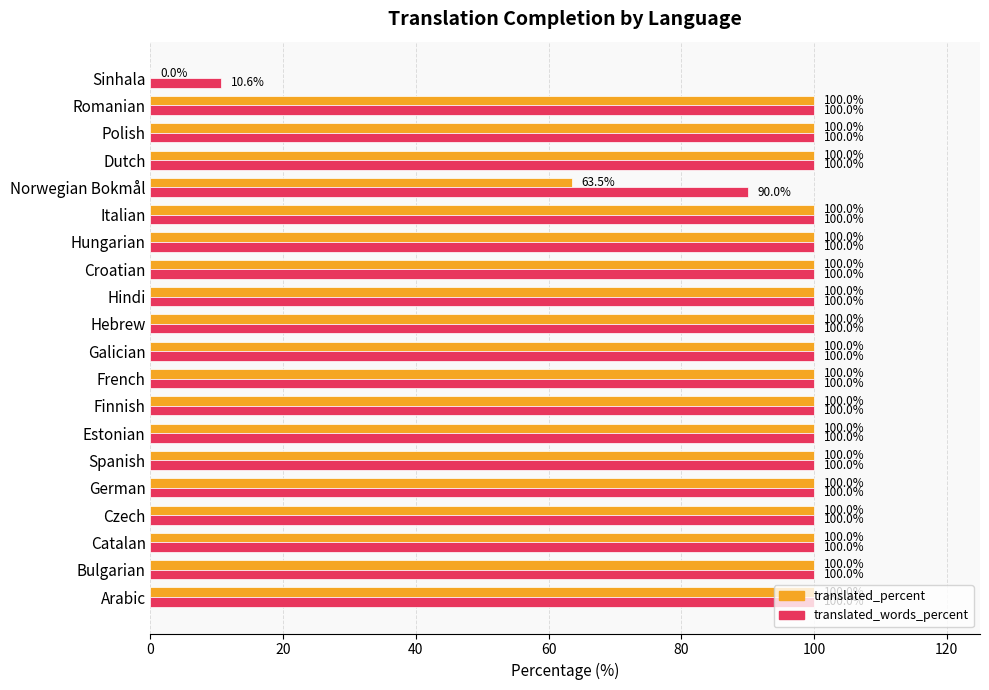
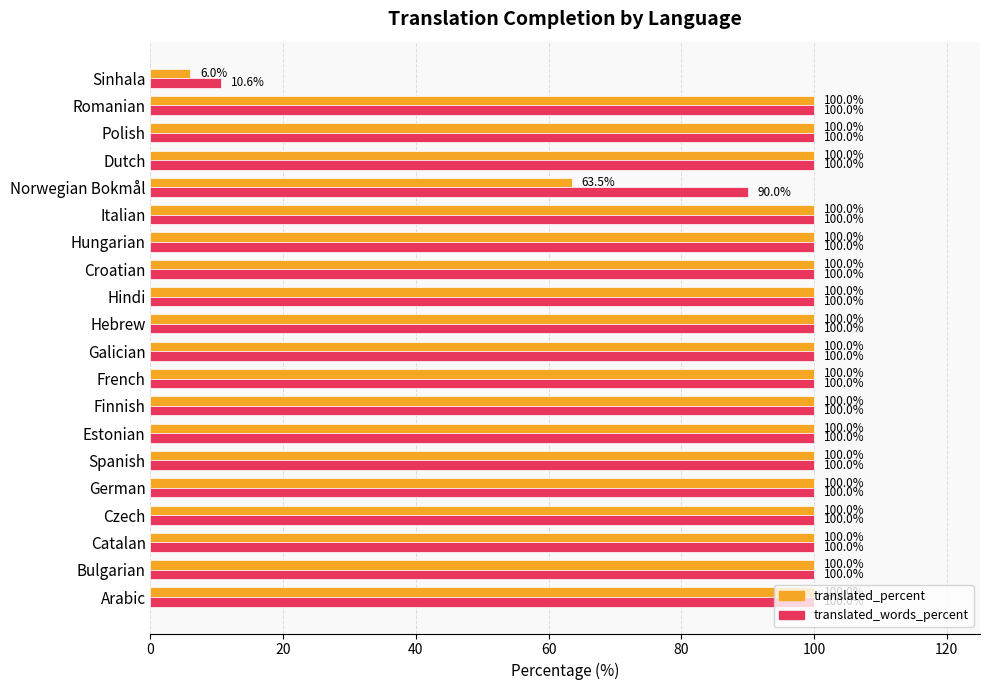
translated_percent, Sinhala: 0.0% -> 6.0%
